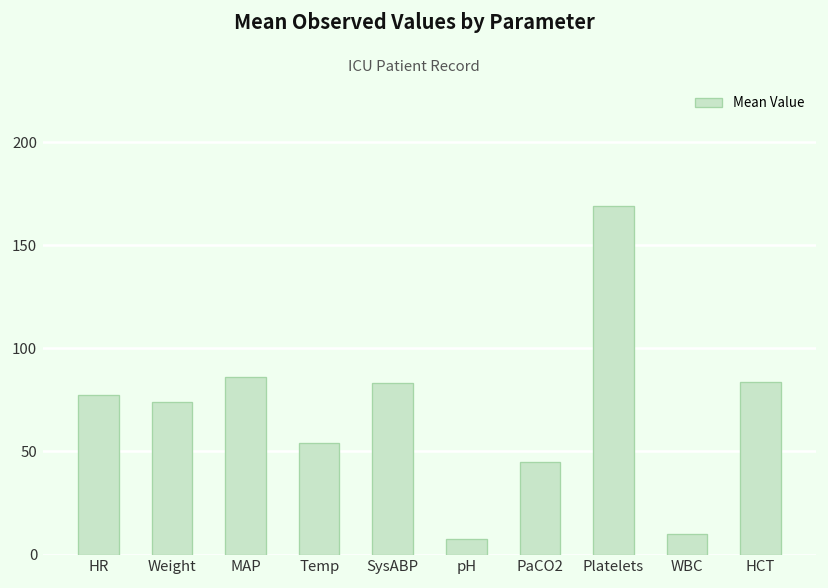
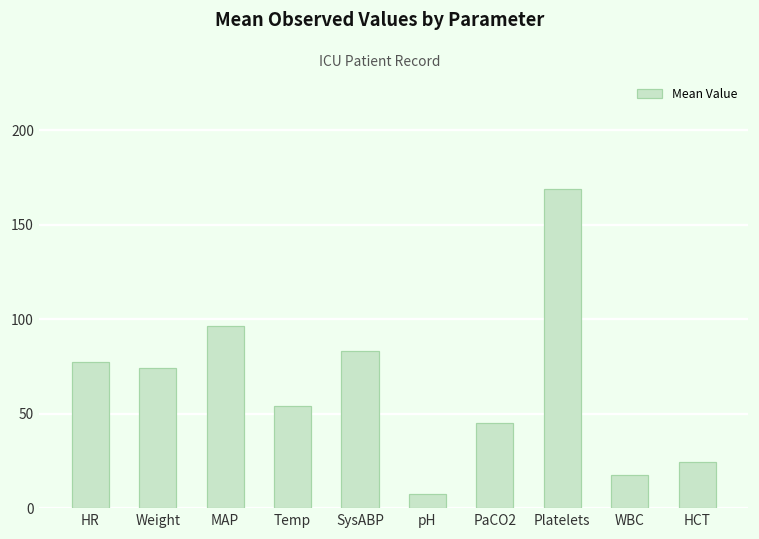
MAP: 86 -> 97
WBC: 10 -> 18
HCT: 84 -> 25
